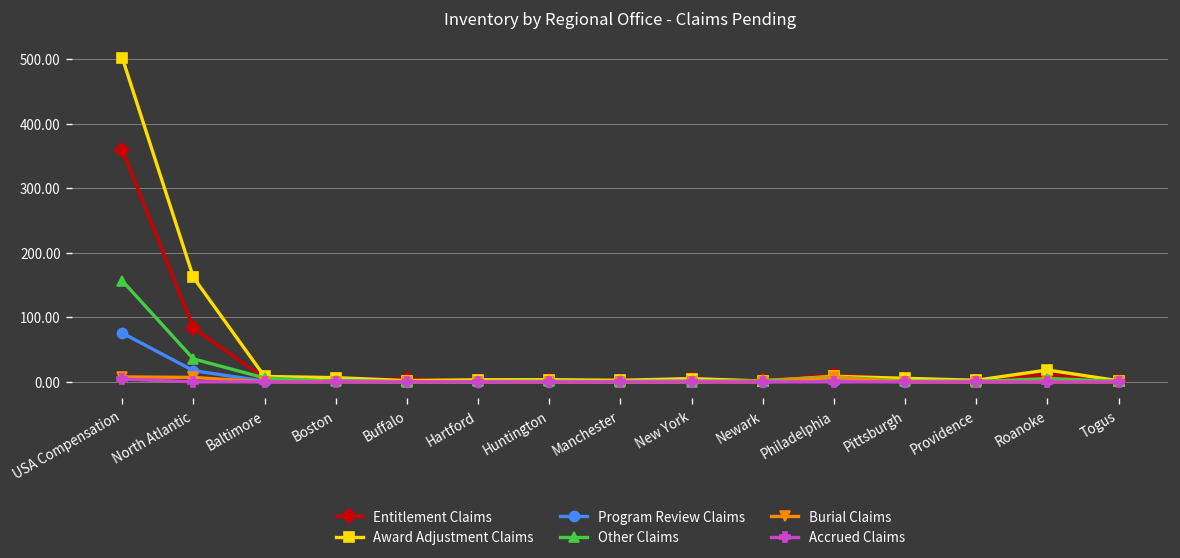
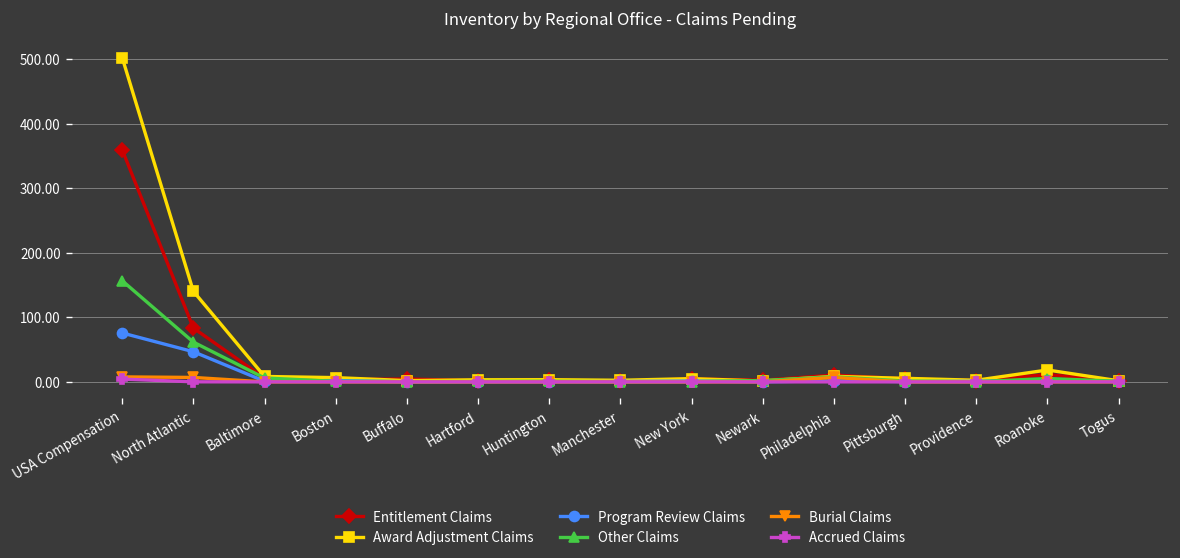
Award Adjustment Claims, North Atlantic: 160 -> 140
Program Review Claims, North Atlantic: 20 -> 50
Other Claims, North Atlantic: 40 -> 60
